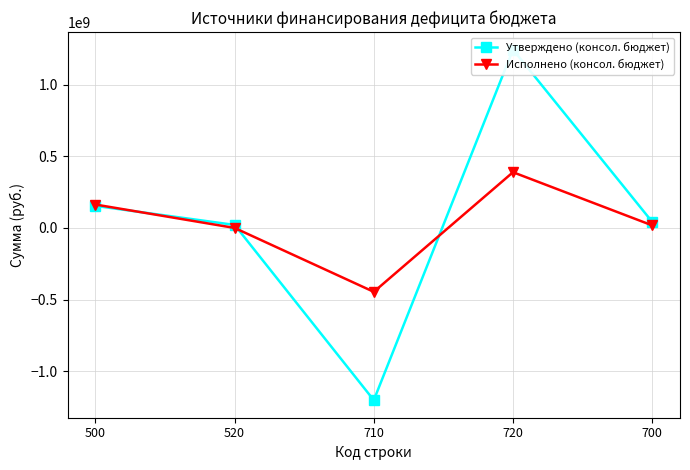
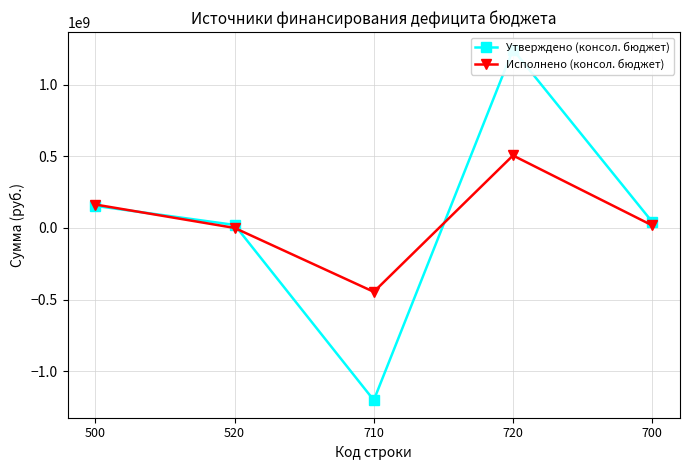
Исполнено (консол. бюджет), 720: 390000000 -> 510000000
